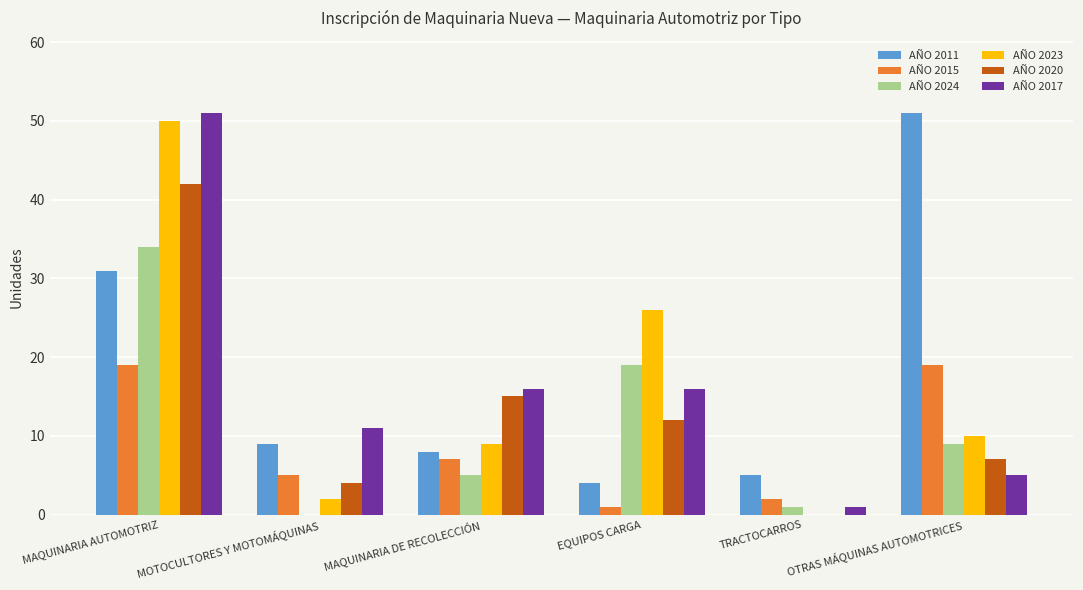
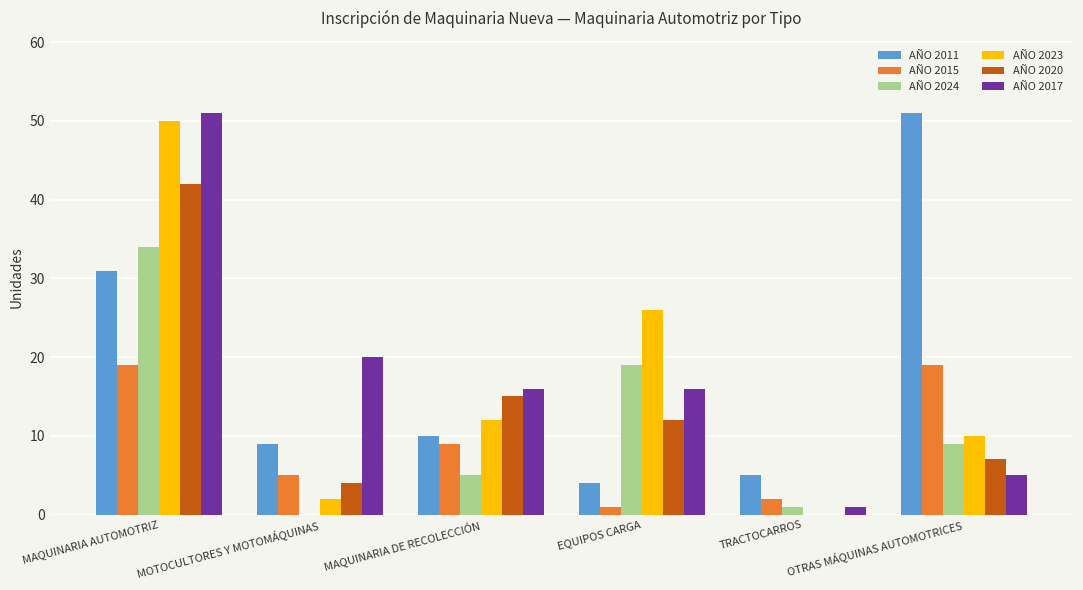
AÑO 2017, MOTOCULTORES Y MOTOMÁQUINAS: 11 -> 20
AÑO 2011, MAQUINARIA DE RECOLECCIÓN: 8 -> 10
AÑO 2015, MAQUINARIA DE RECOLECCIÓN: 7 -> 9
AÑO 2023, MAQUINARIA DE RECOLECCIÓN: 9 -> 12
